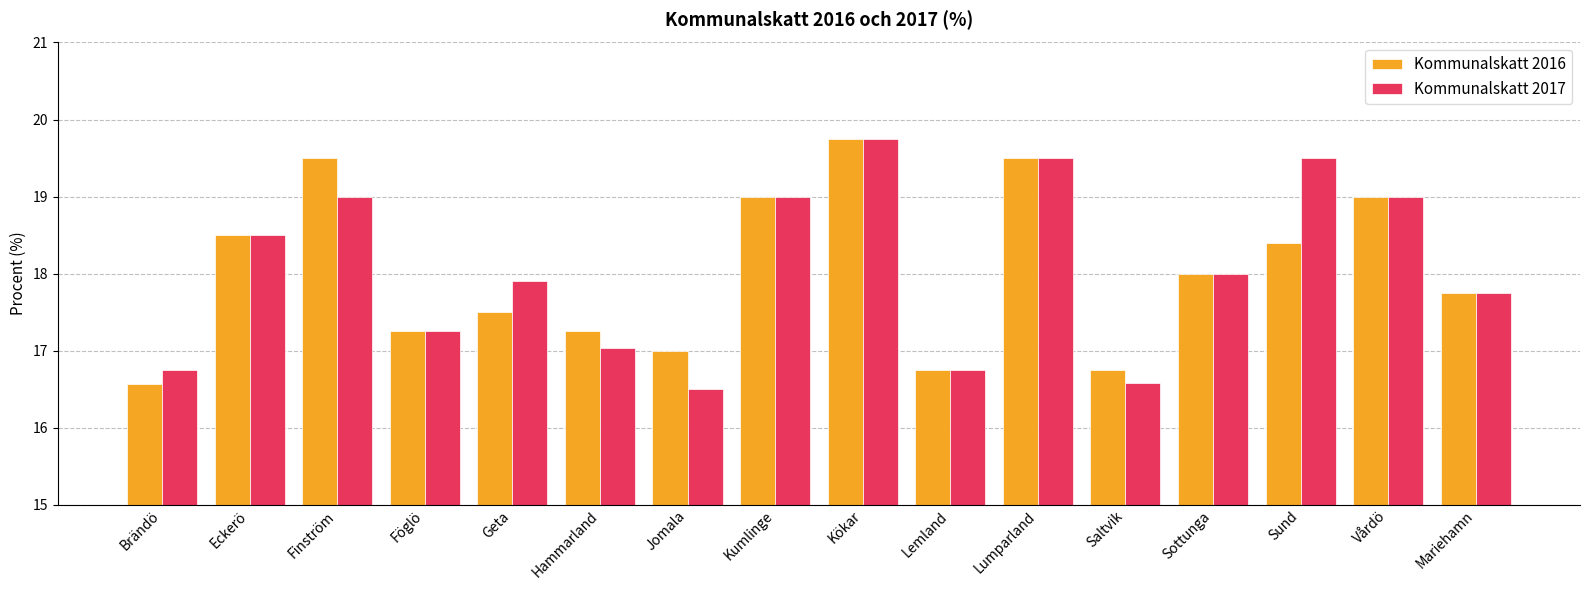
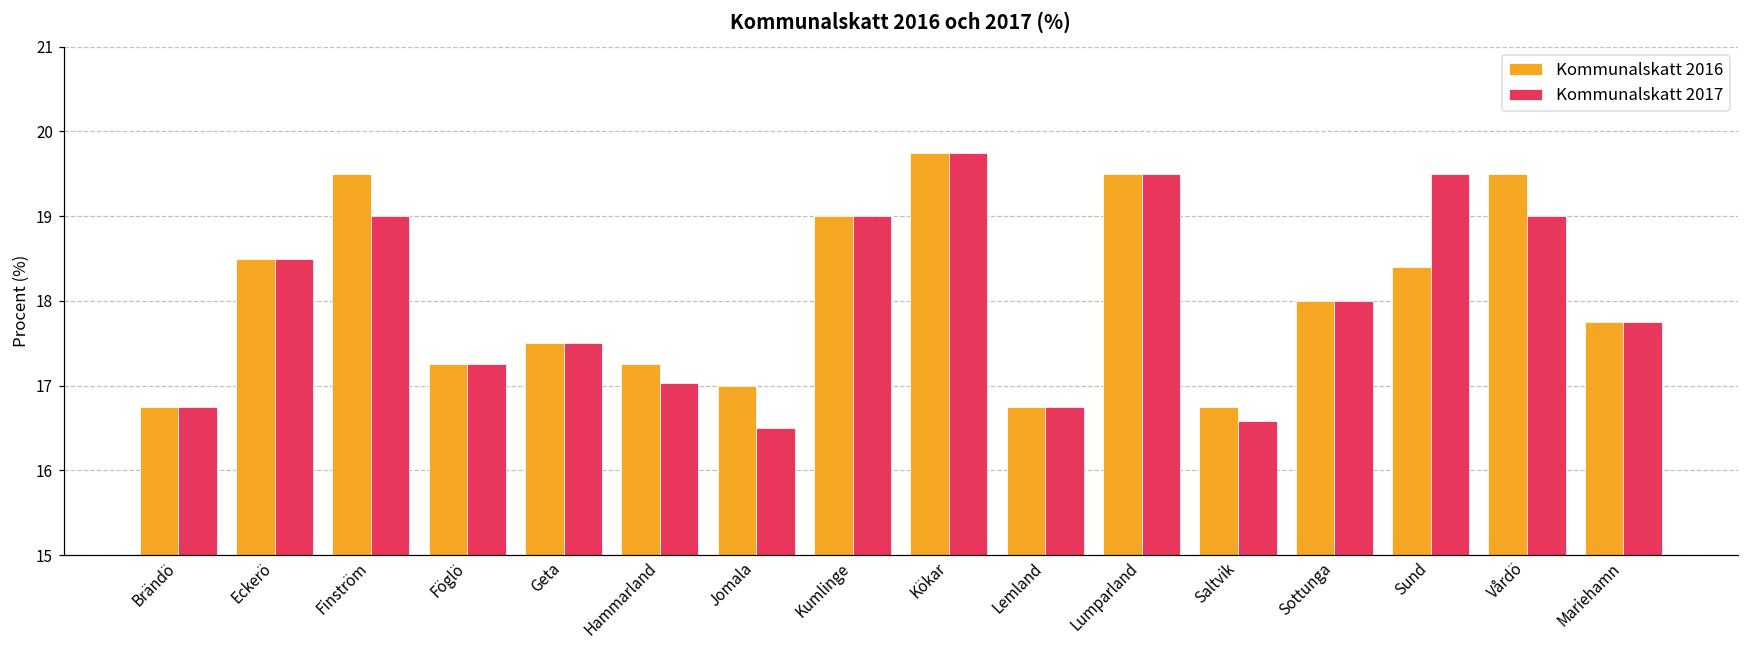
Kommunalskatt 2016, Brändö: 16.6 -> 16.8
Kommunalskatt 2017, Geta: 17.9 -> 17.5
Kommunalskatt 2016, Vårdö: 19.0 -> 19.5
